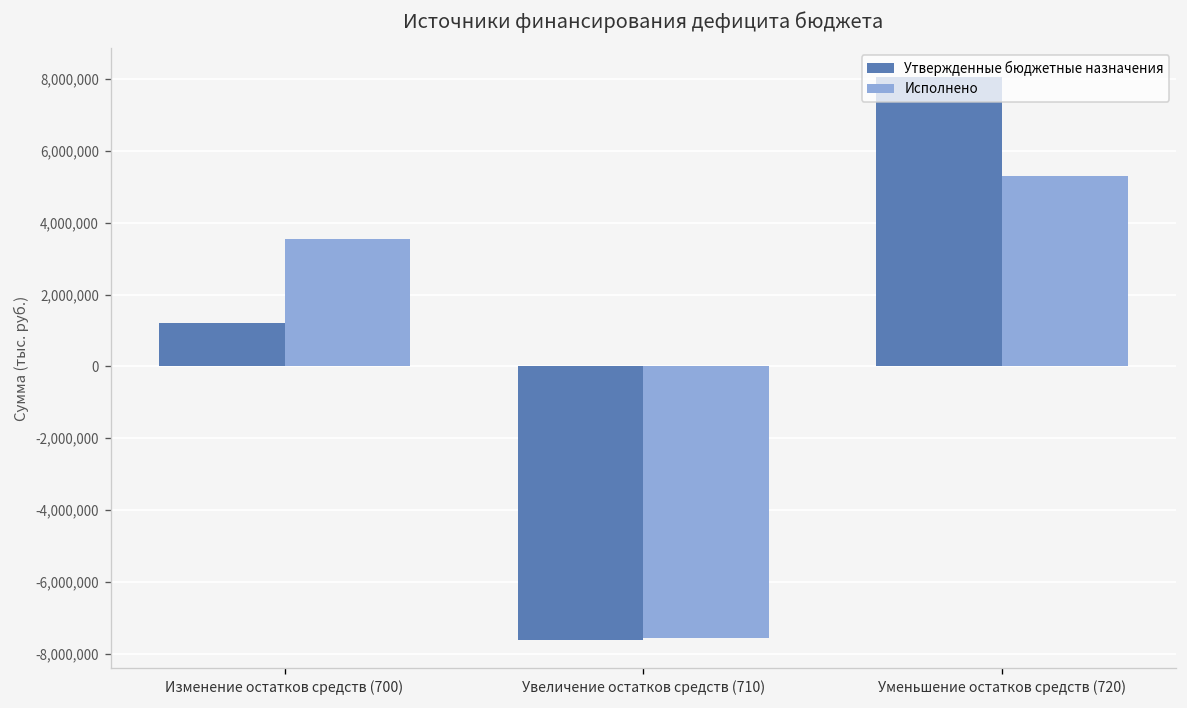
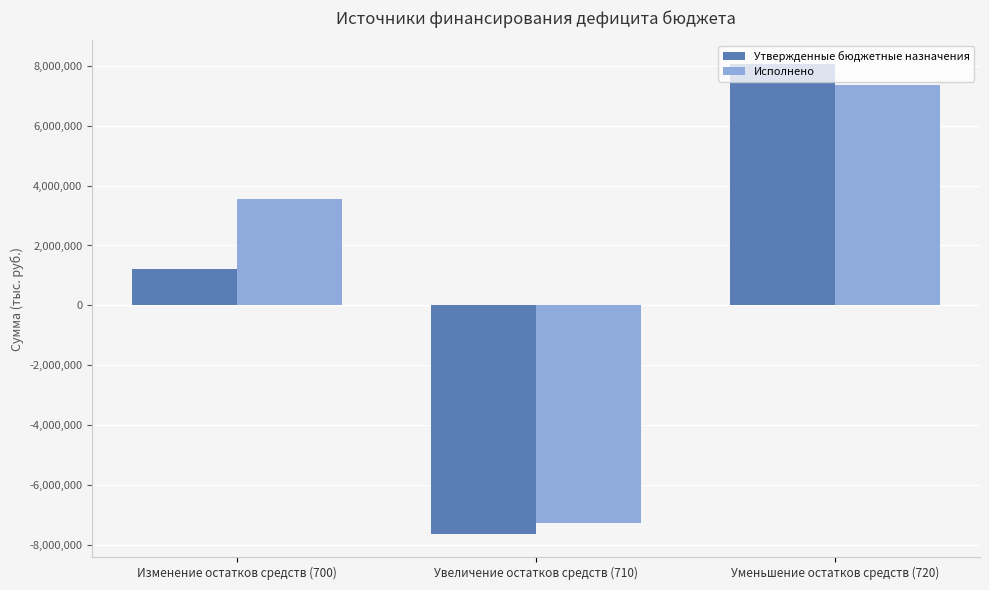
Исполнено, Увеличение остатков средств (710): -7,600,000 -> -7,300,000
Исполнено, Уменьшение остатков средств (720): 5,300,000 -> 7,400,000
